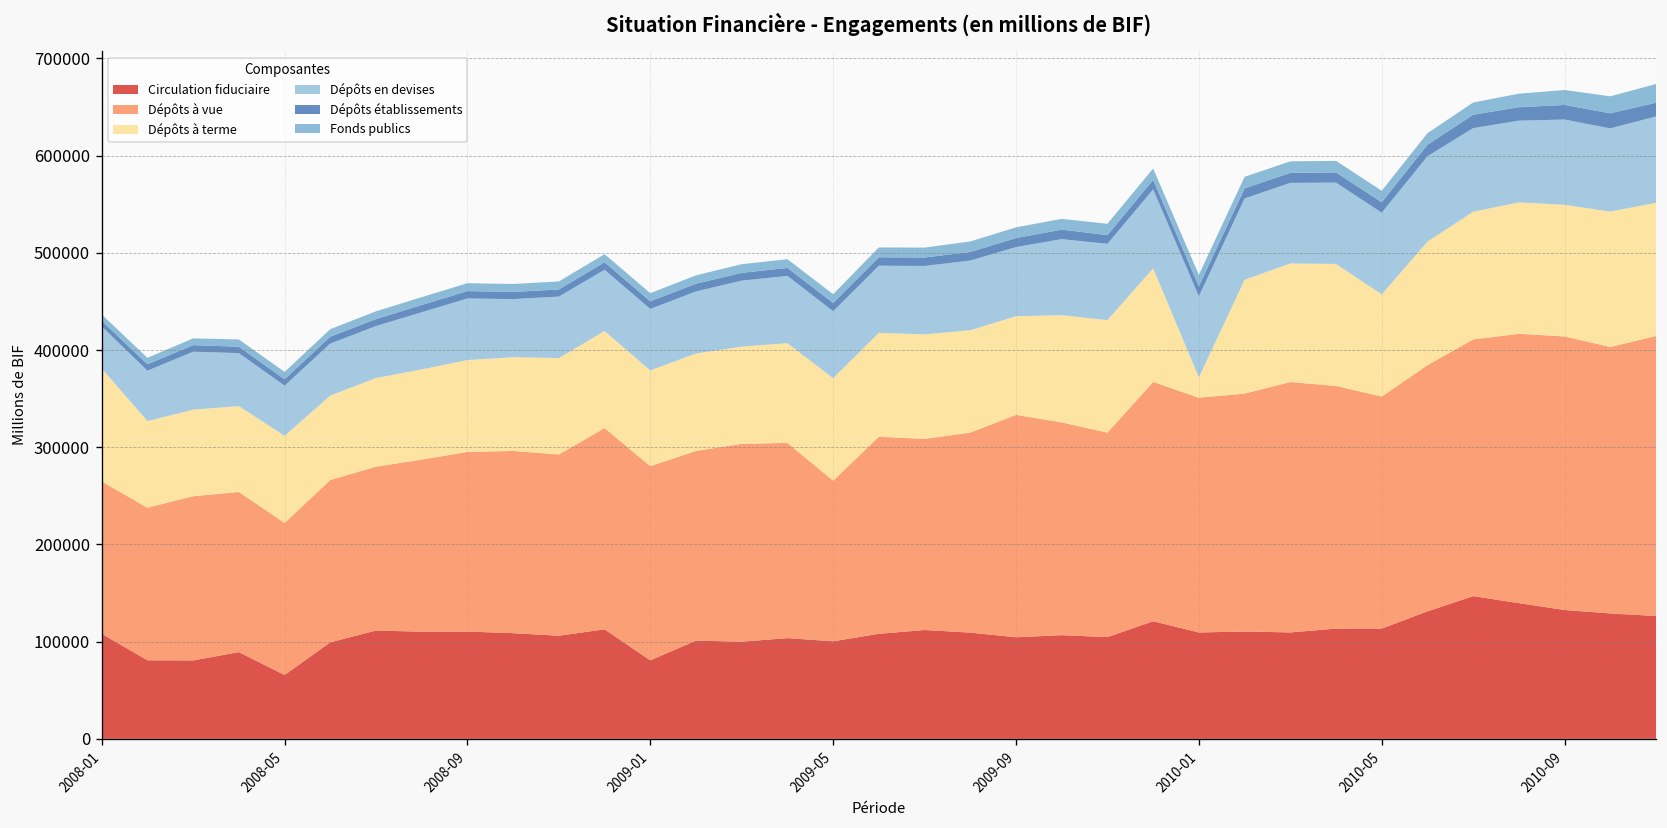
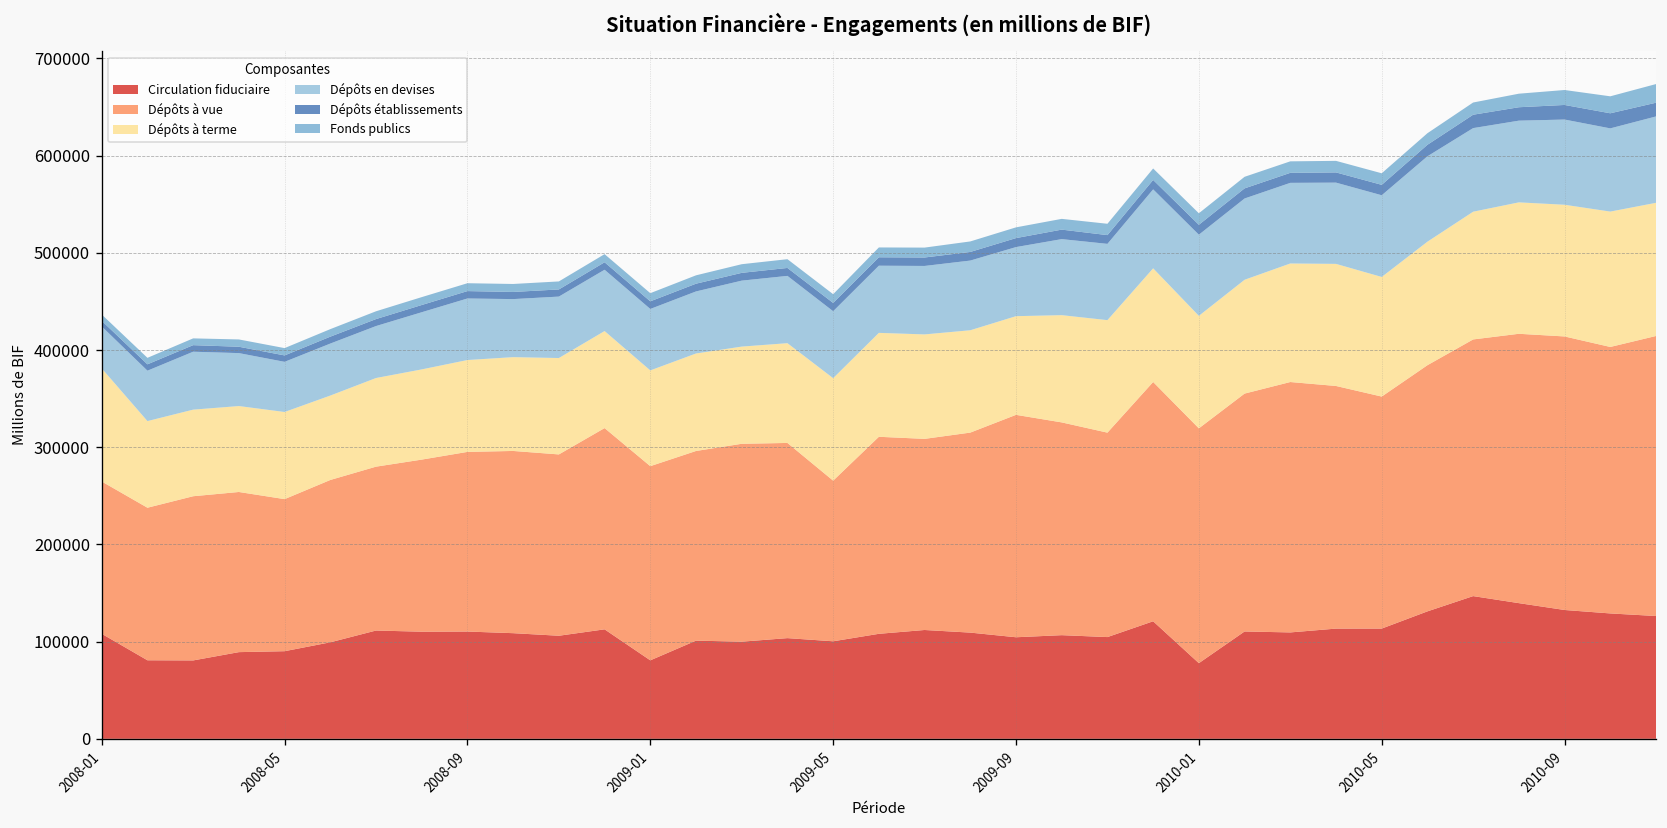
Circulation fiduciaire, 2008-05: 70000 -> 90000
Circulation fiduciaire, 2010-01: 110000 -> 80000
Dépôts à terme, 2010-01: 20000 -> 120000
Dépôts à terme, 2010-05: 110000 -> 120000
